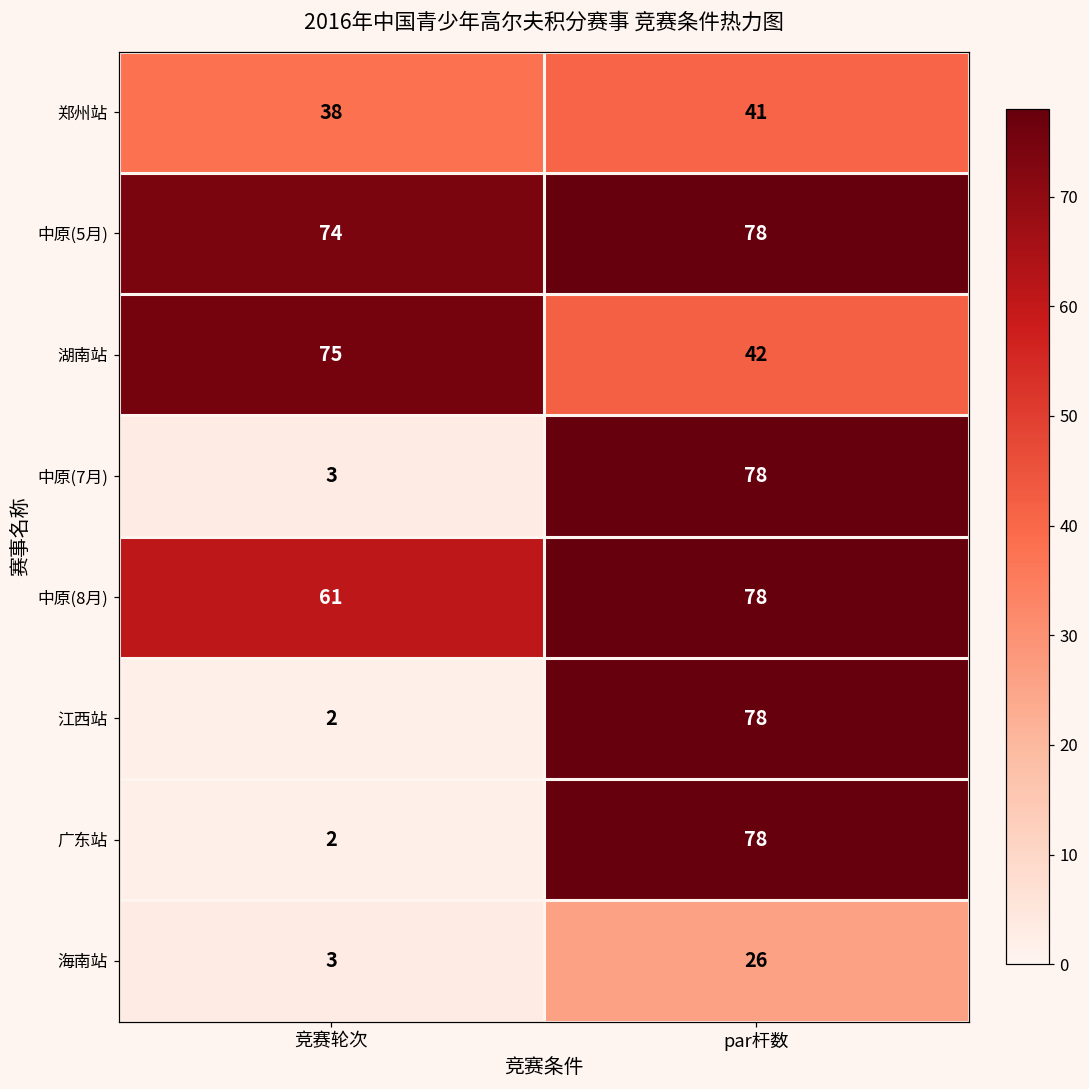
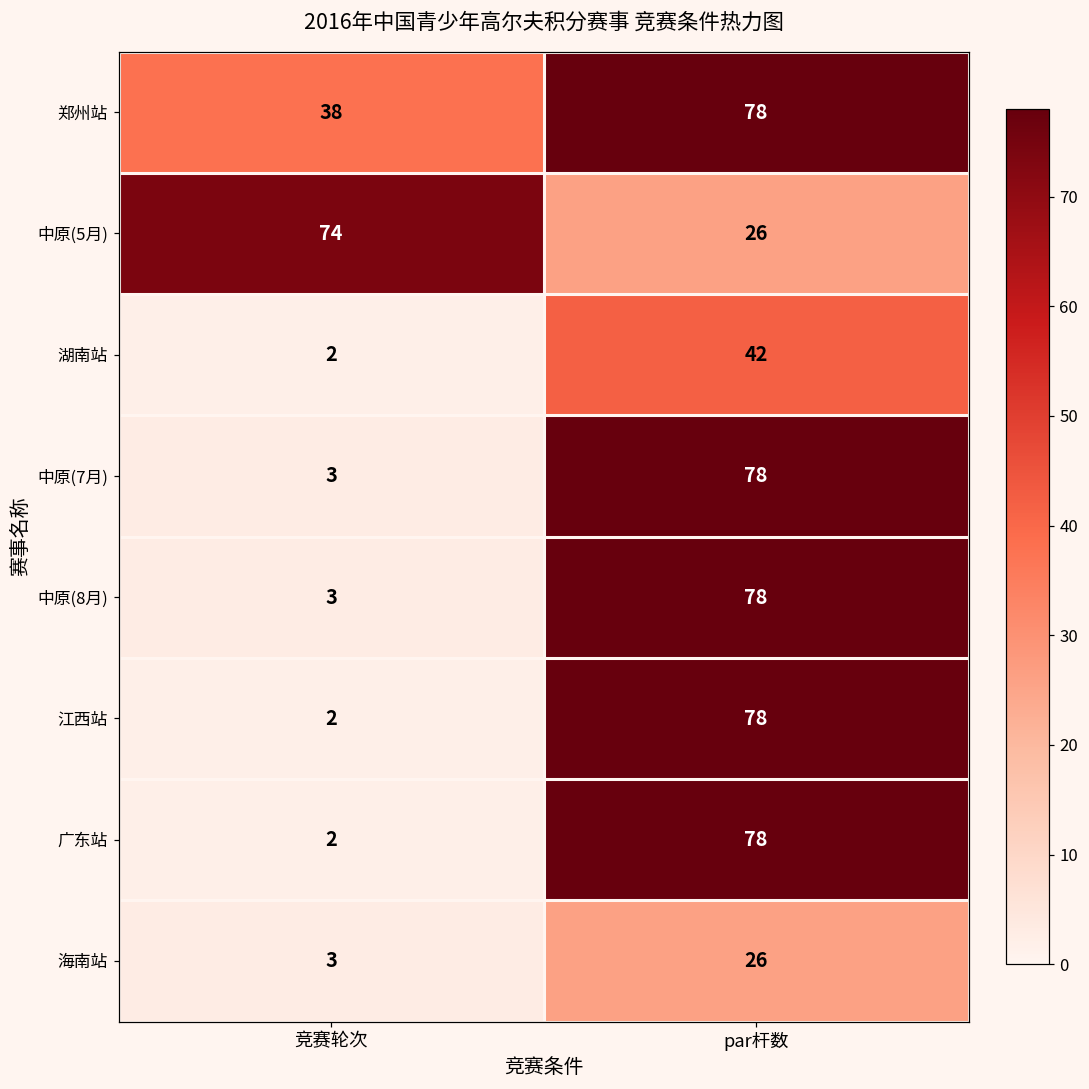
郑州站, par杆数: 41 -> 78
中原(5月), par杆数: 78 -> 26
湖南站, 竞赛轮次: 75 -> 2
中原(8月), 竞赛轮次: 61 -> 3
